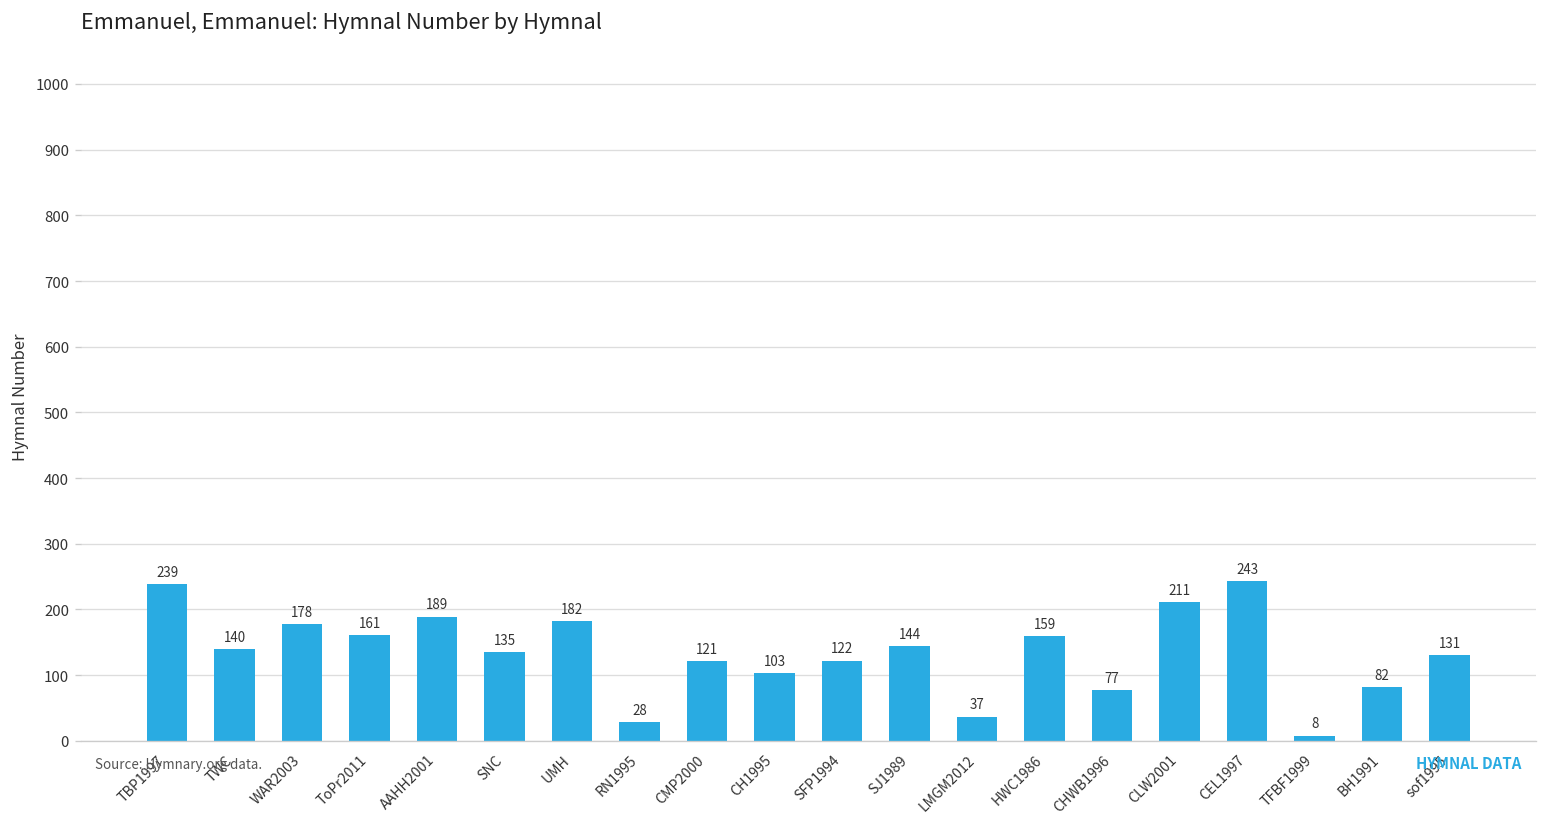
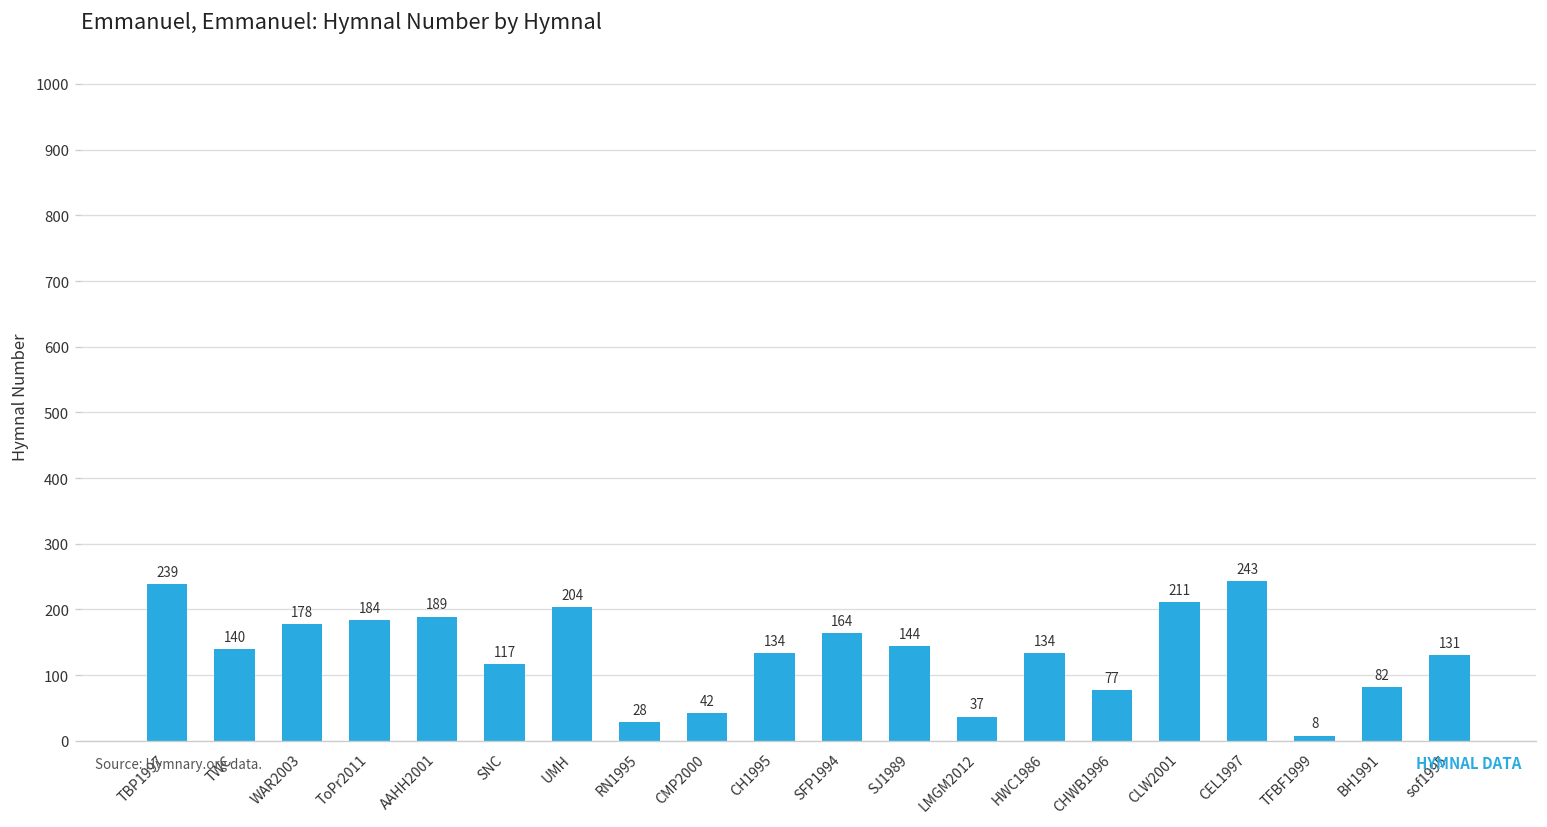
ToPr2011: 161 -> 184
SNC: 135 -> 117
UMH: 182 -> 204
CMP2000: 121 -> 42
CH1995: 103 -> 134
SFP1994: 122 -> 164
HWC1986: 159 -> 134
